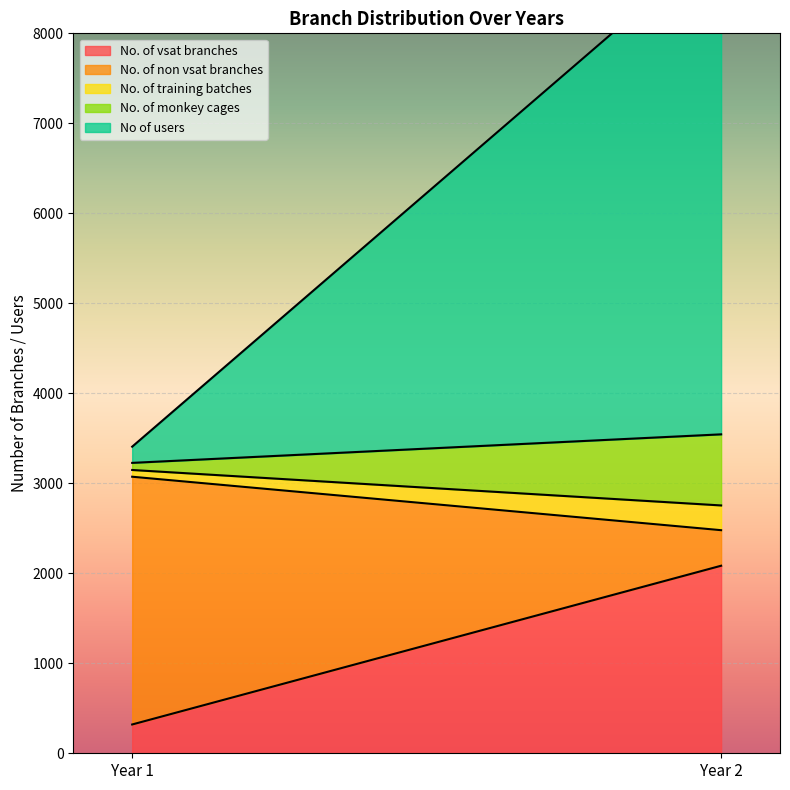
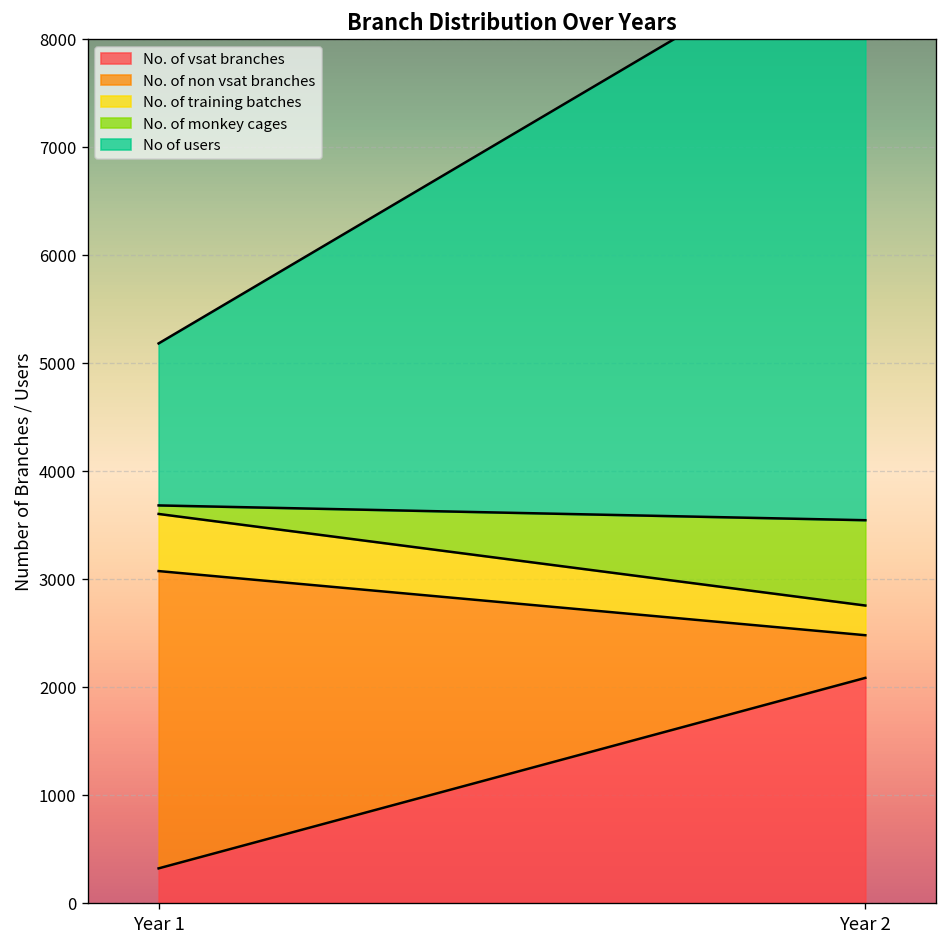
No. of training batches, Year 1: 100 -> 500
No of users, Year 1: 200 -> 1500
